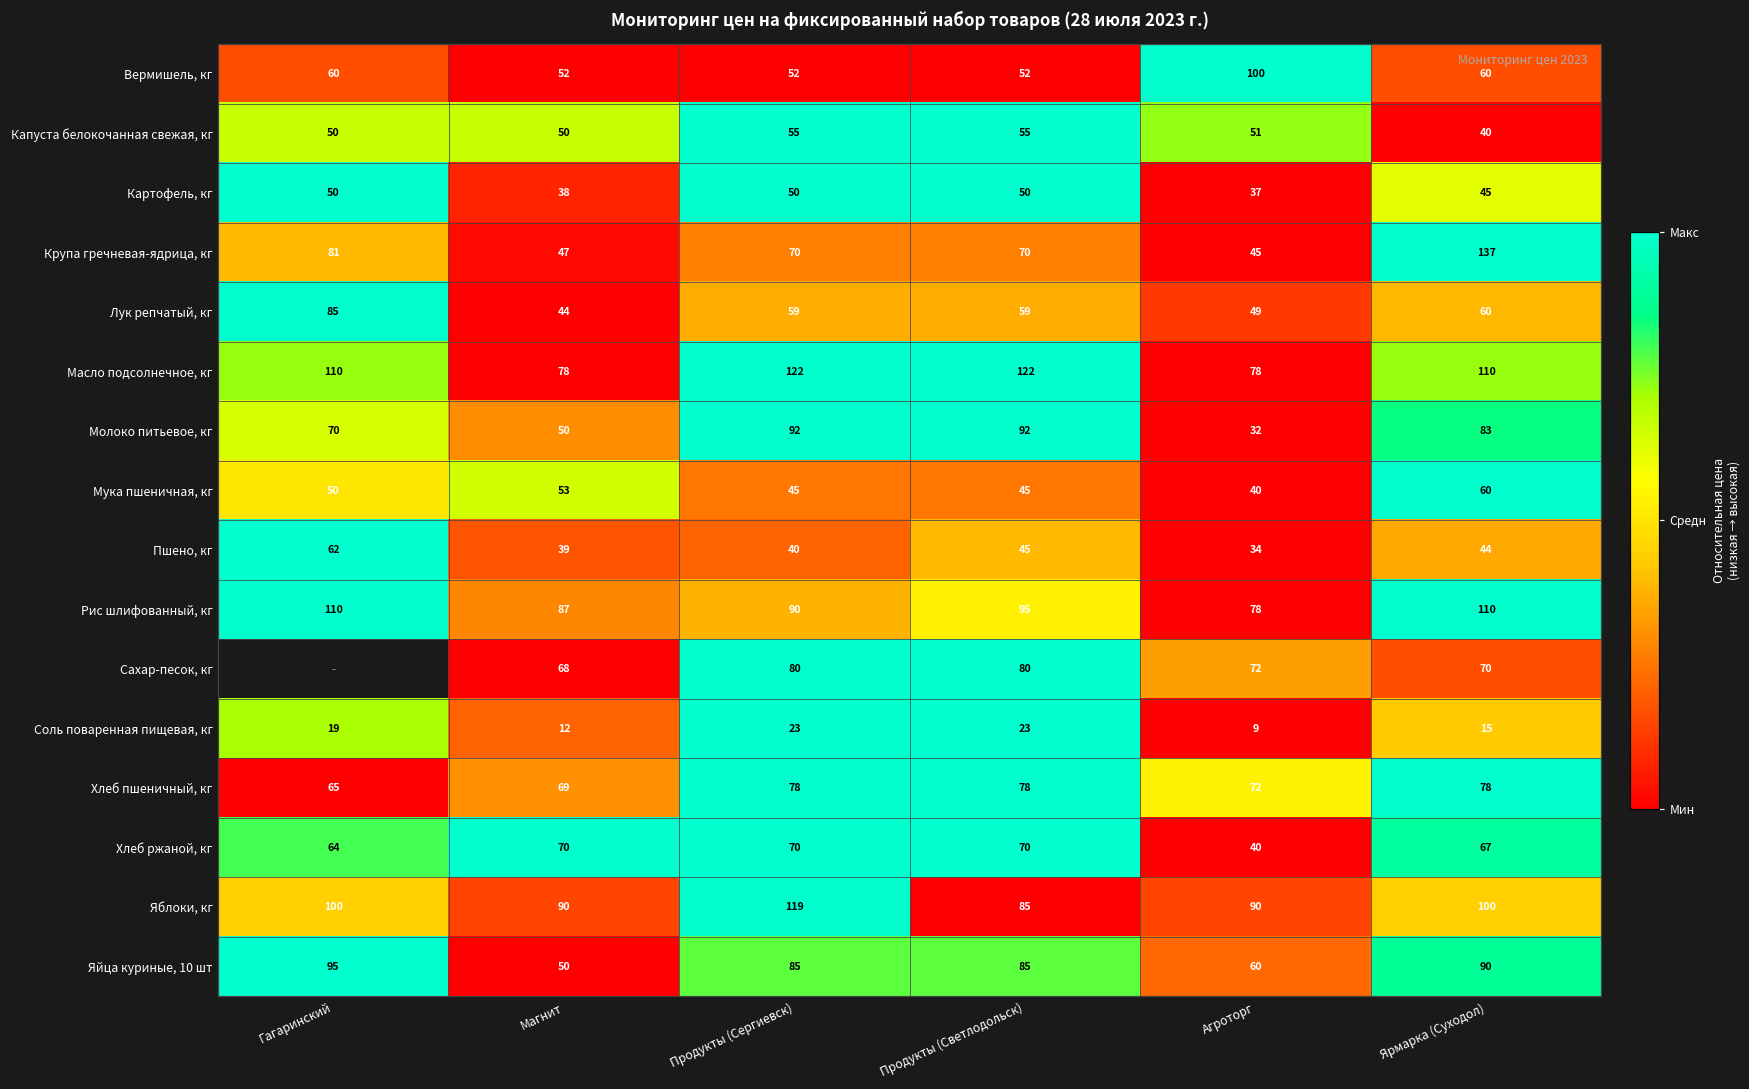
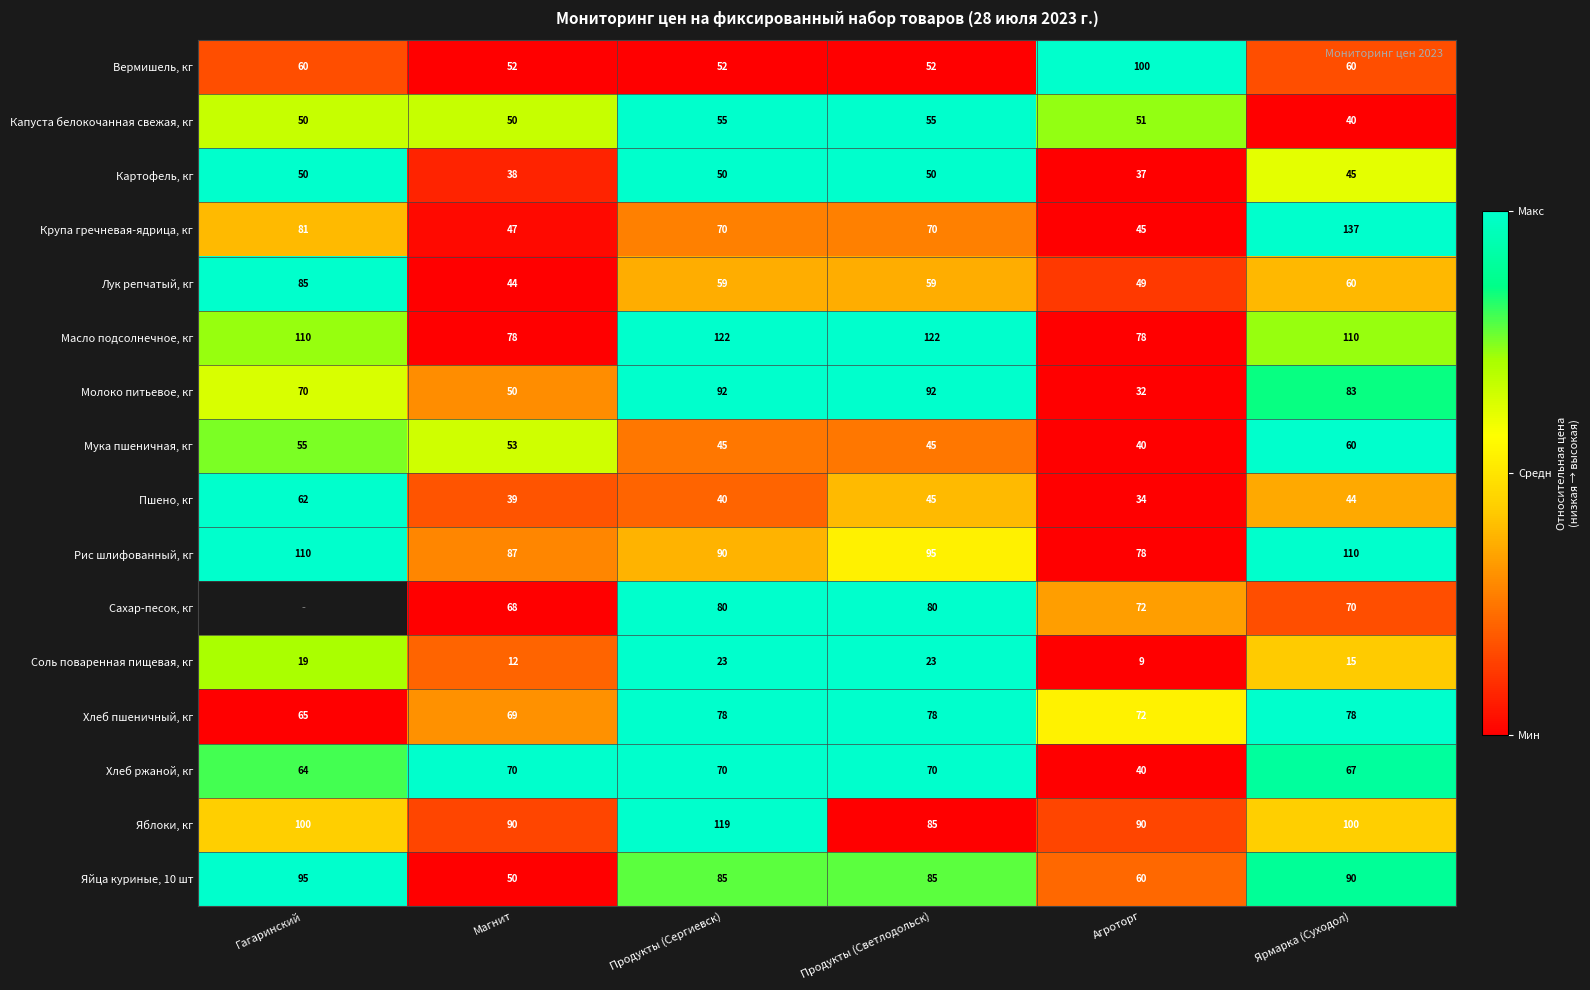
Мука пшеничная, кг, Гагаринский: 50 -> 55
